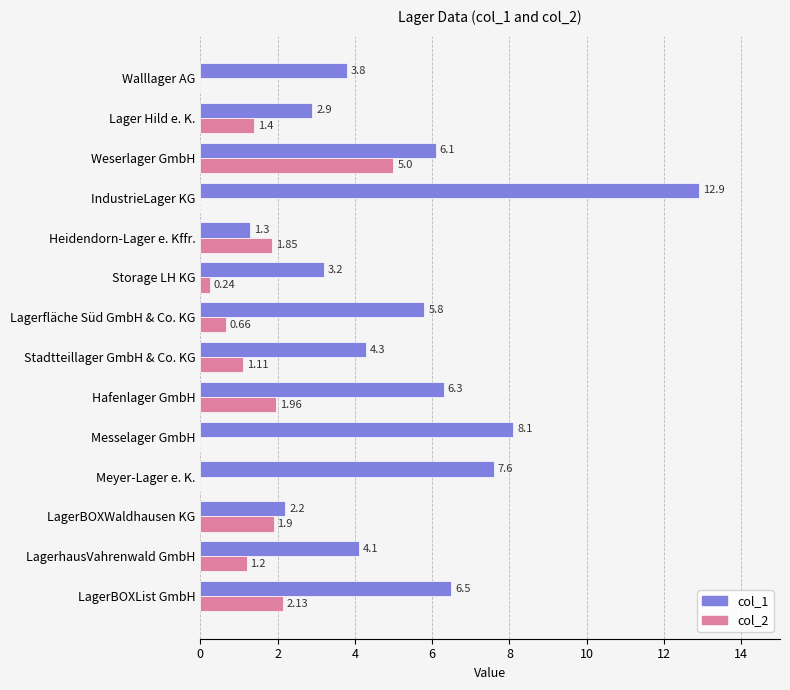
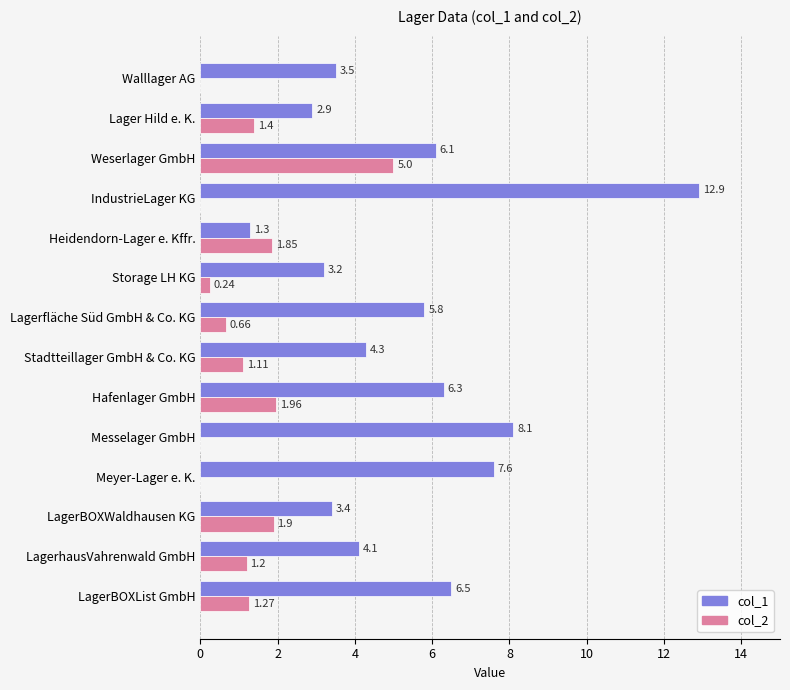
col_1, Walllager AG: 3.8 -> 3.5
col_1, LagerBOXWaldhausen KG: 2.2 -> 3.4
col_2, LagerBOXList GmbH: 2.13 -> 1.27
